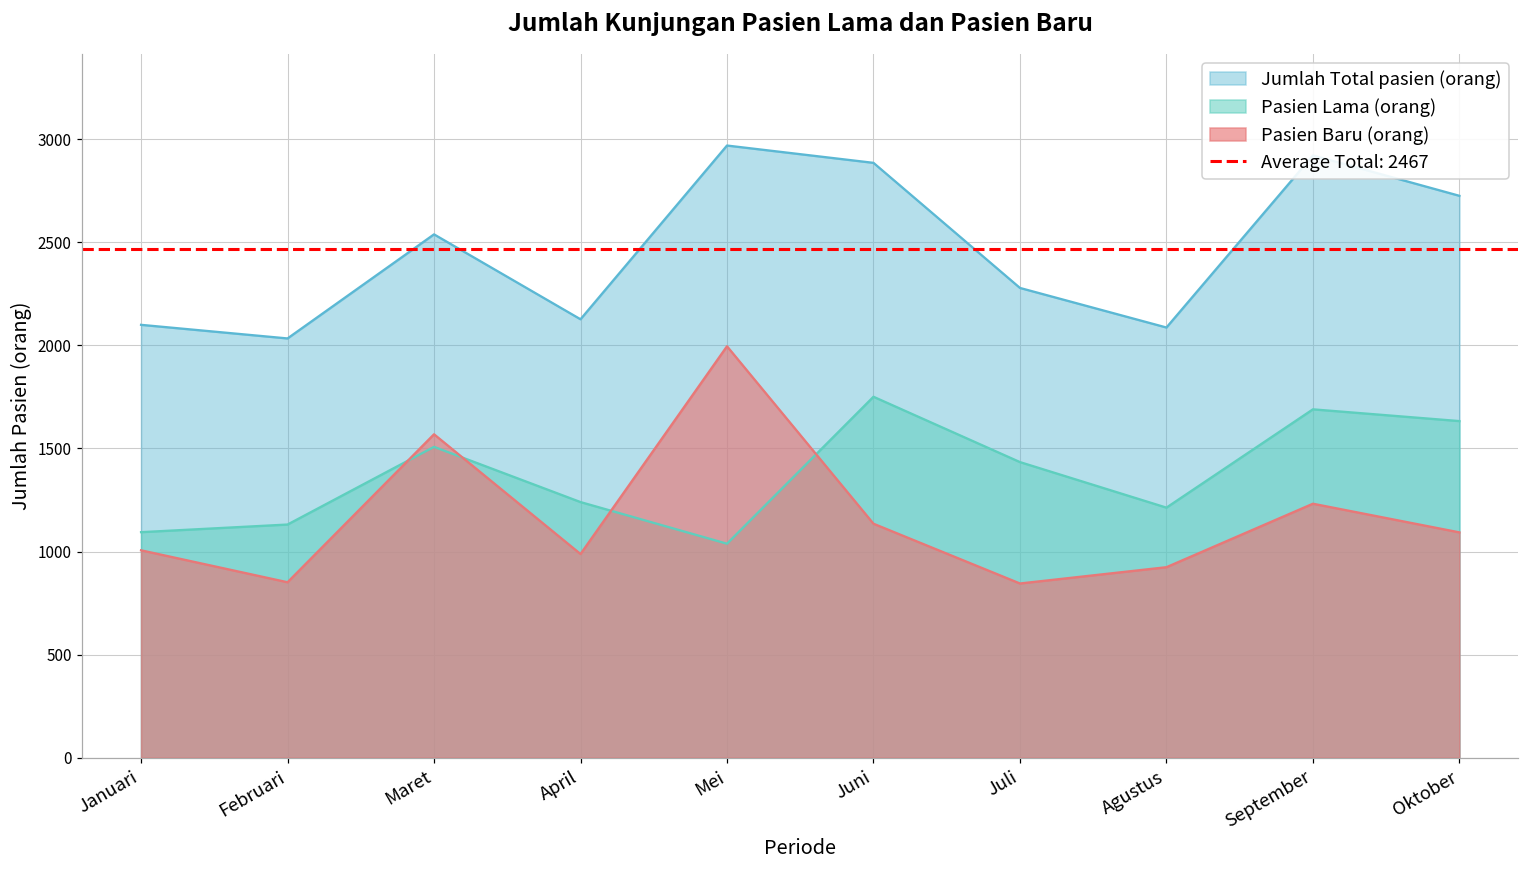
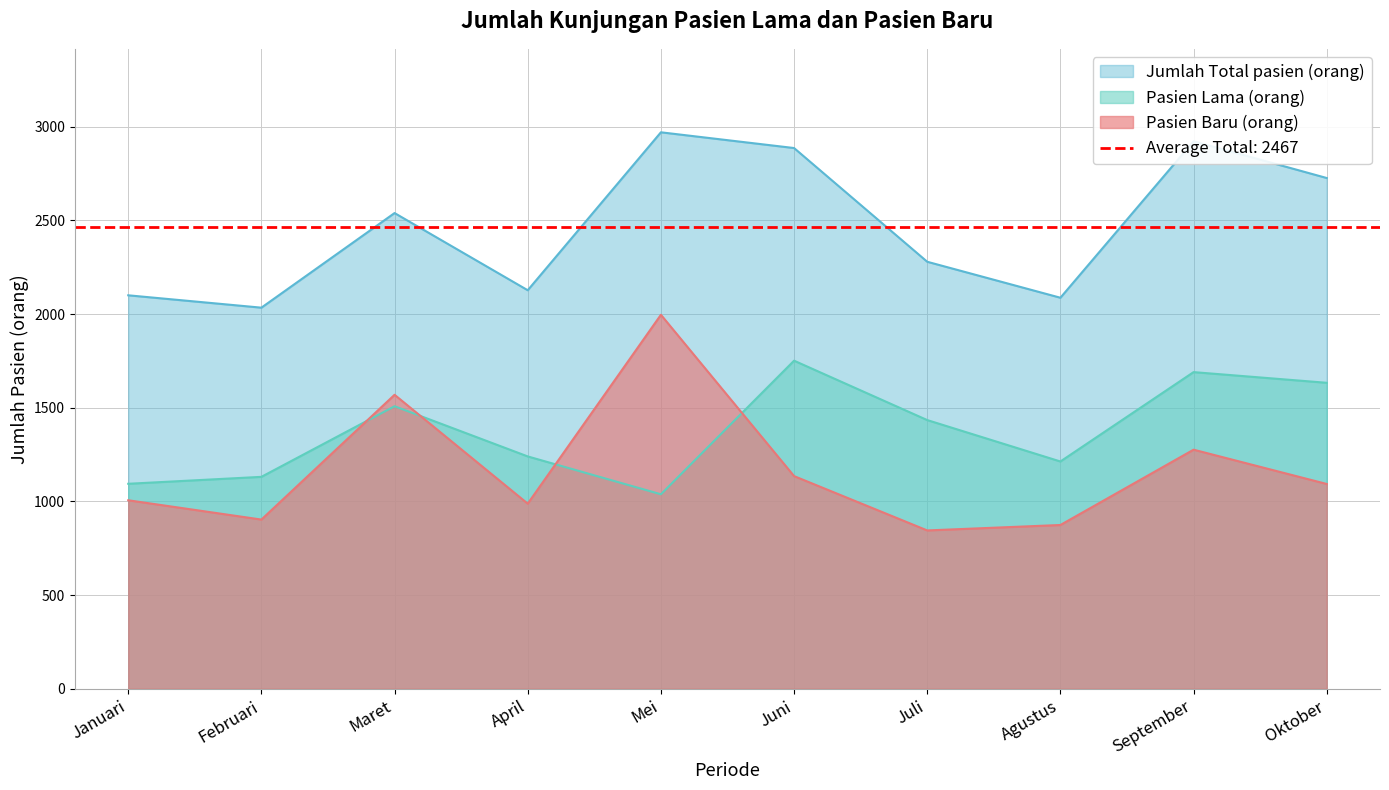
Pasien Baru (orang), Februari: 850 -> 900
Pasien Baru (orang), Agustus: 920 -> 870
Pasien Baru (orang), September: 1230 -> 1280
